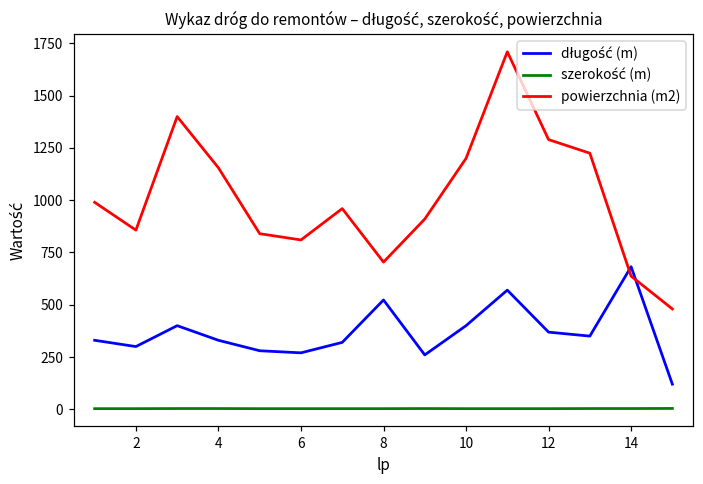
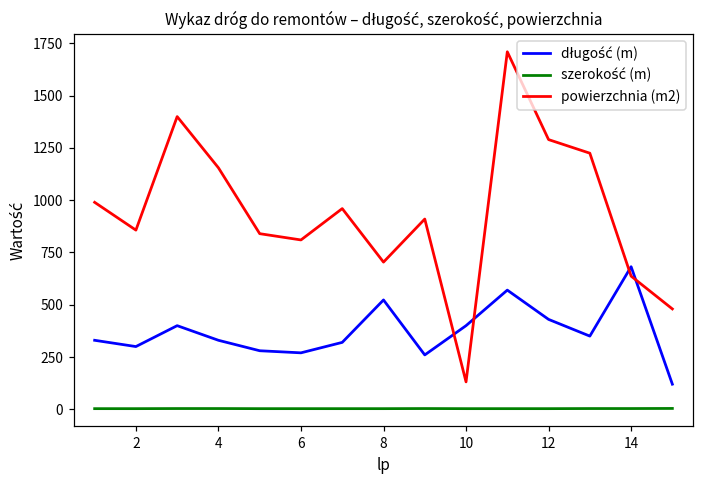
powierzchnia (m2), 10: 1200 -> 130
długość (m), 12: 370 -> 430
